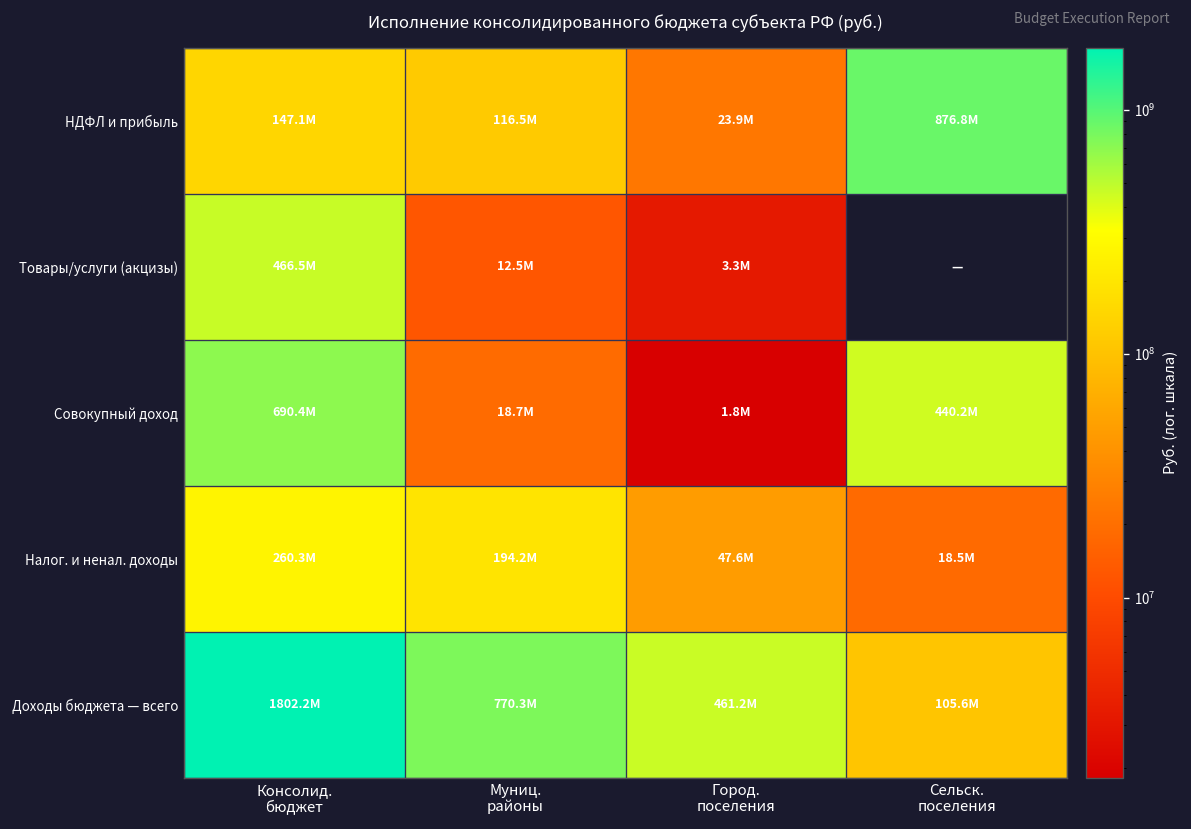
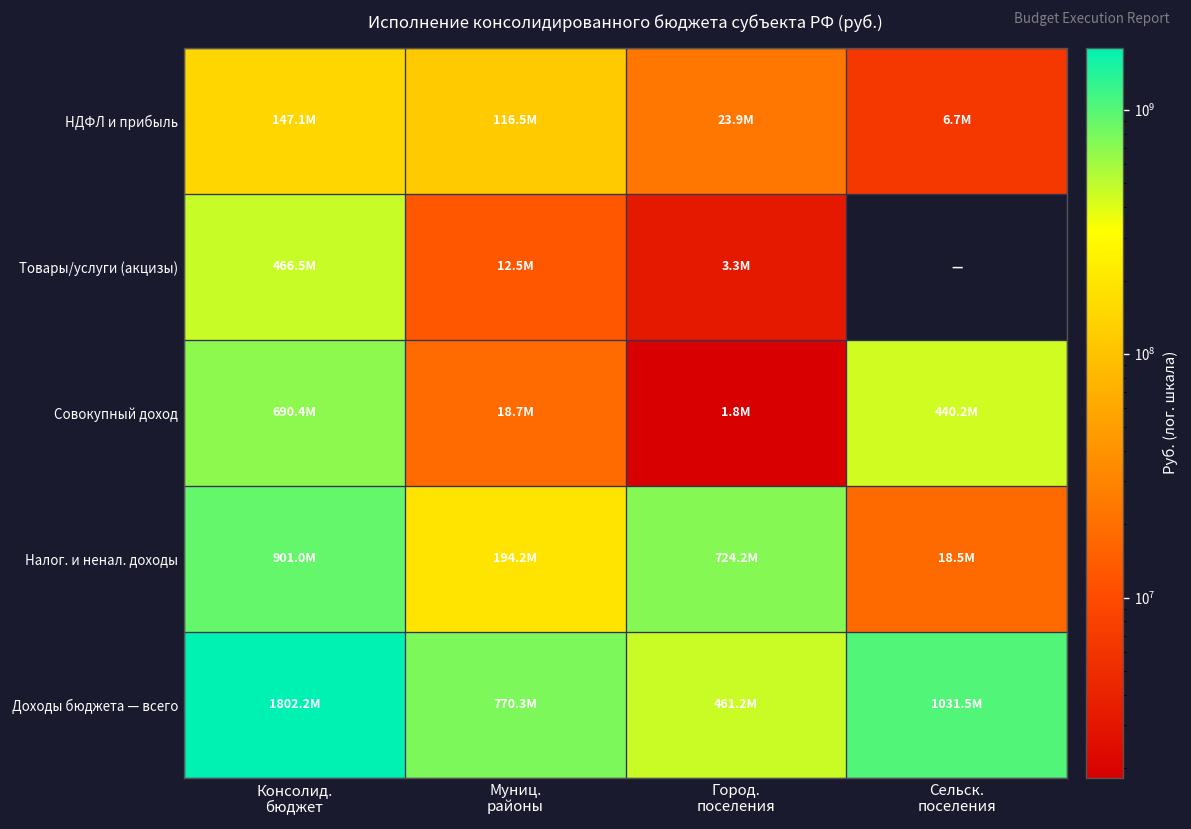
НДФЛ и прибыль, Сельск. поселения: 876.8M -> 6.7M
Налог. и ненал. доходы, Консолид. бюджет: 260.3M -> 901.0M
Налог. и ненал. доходы, Город. поселения: 47.6M -> 724.2M
Доходы бюджета — всего, Сельск. поселения: 105.6M -> 1031.5M
